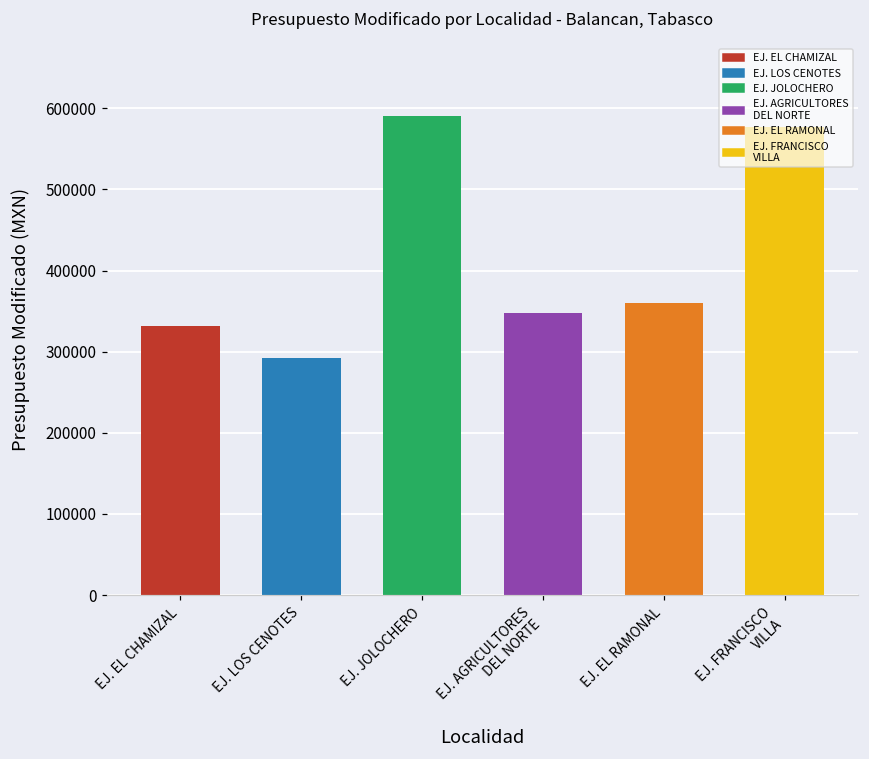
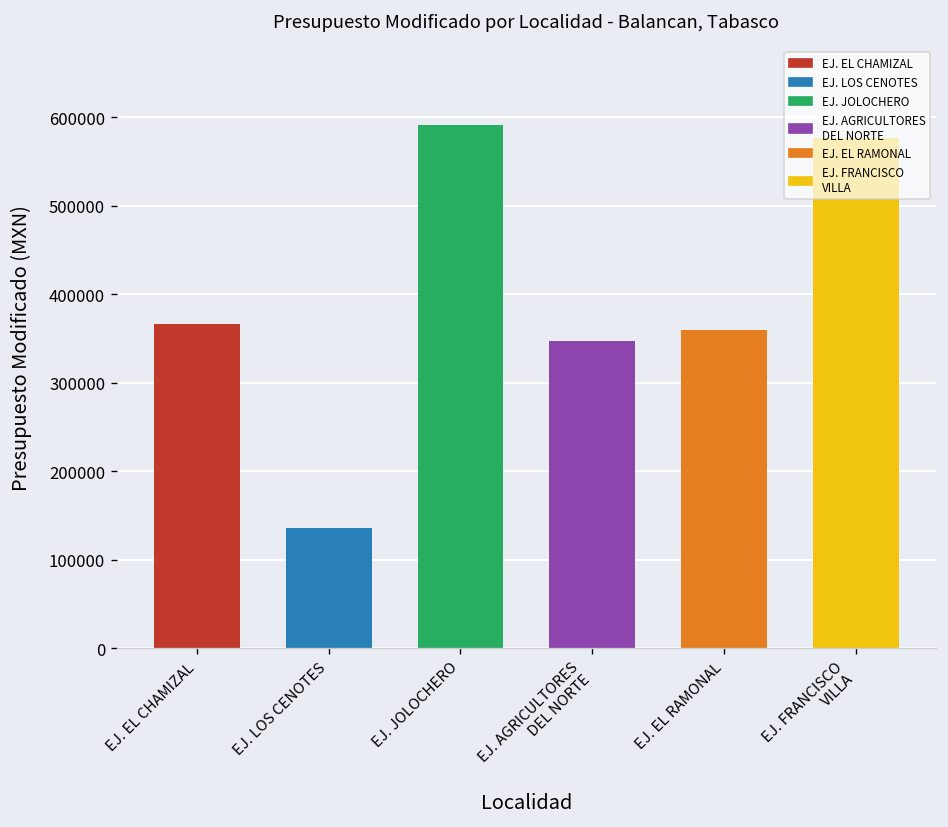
EJ. EL CHAMIZAL: 330000 -> 370000
EJ. LOS CENOTES: 290000 -> 140000
